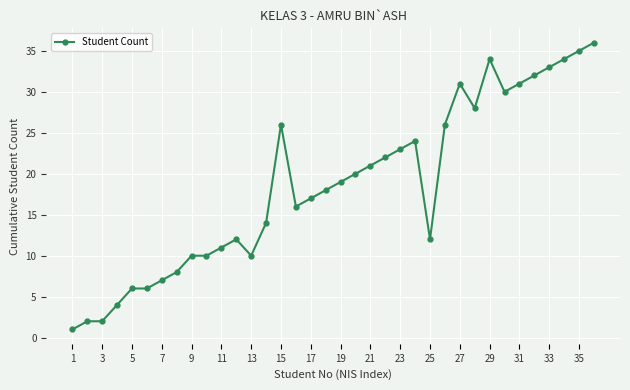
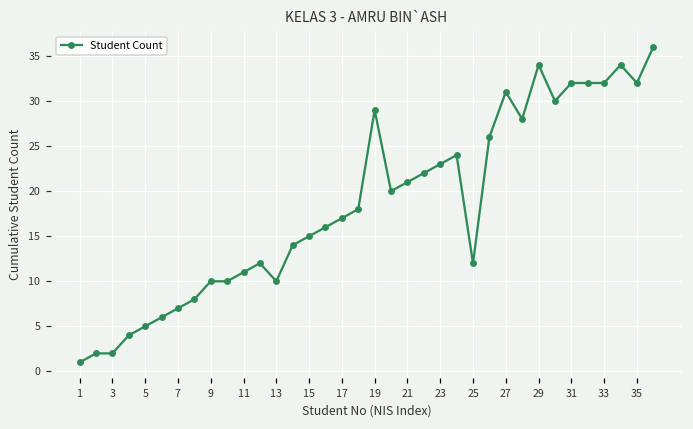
5: 6 -> 5
15: 26 -> 15
19: 19 -> 29
31: 31 -> 32
33: 33 -> 32
35: 35 -> 32
